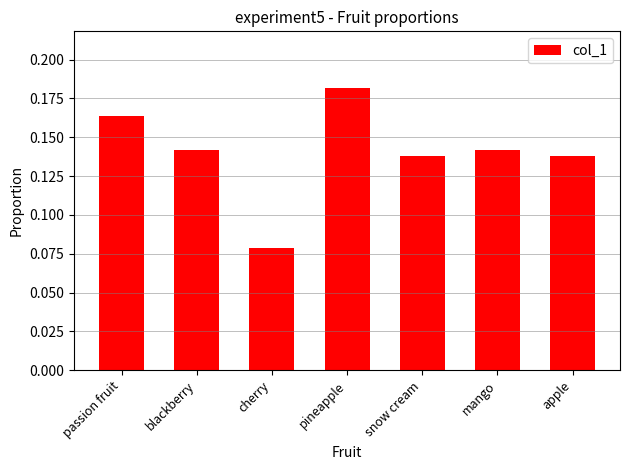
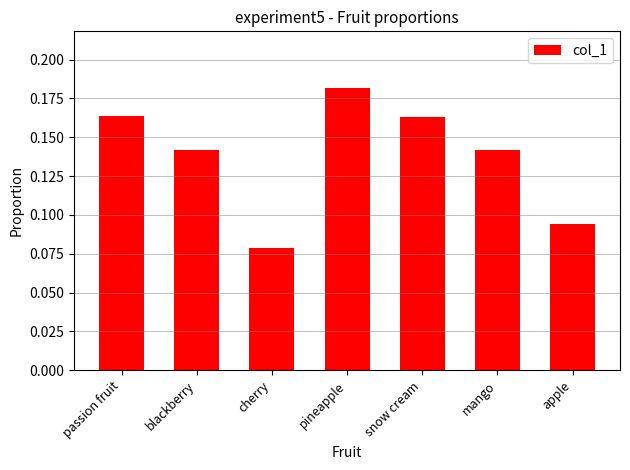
snow cream: 0.138 -> 0.163
apple: 0.138 -> 0.094
